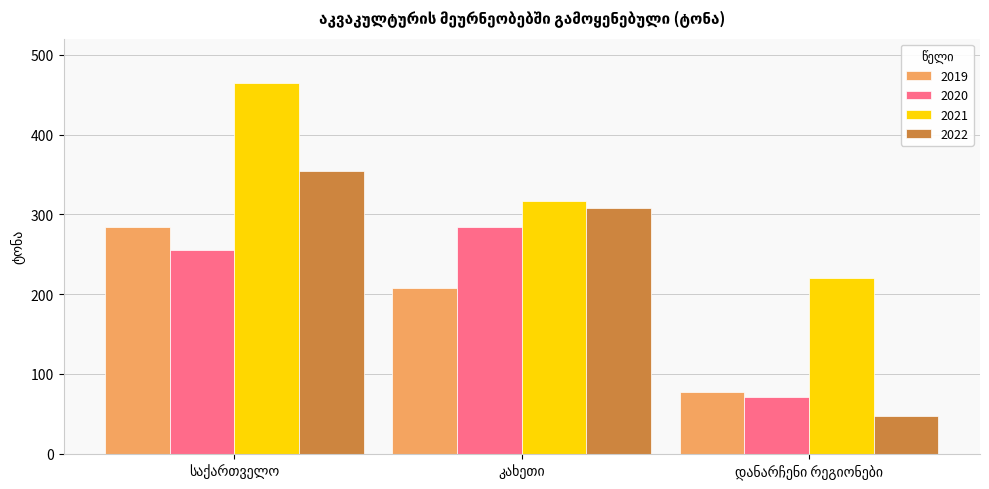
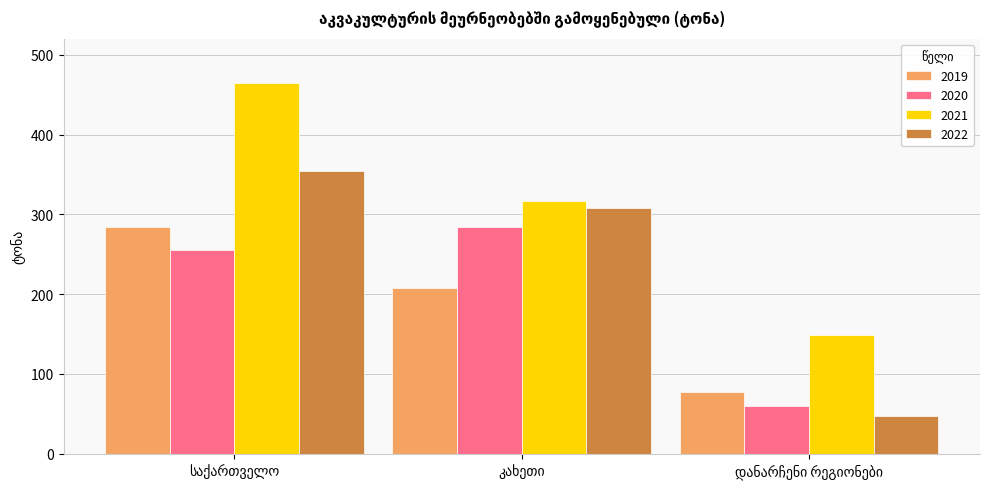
2020, დანარჩენი რეგიონები: 70 -> 60
2021, დანარჩენი რეგიონები: 220 -> 150
